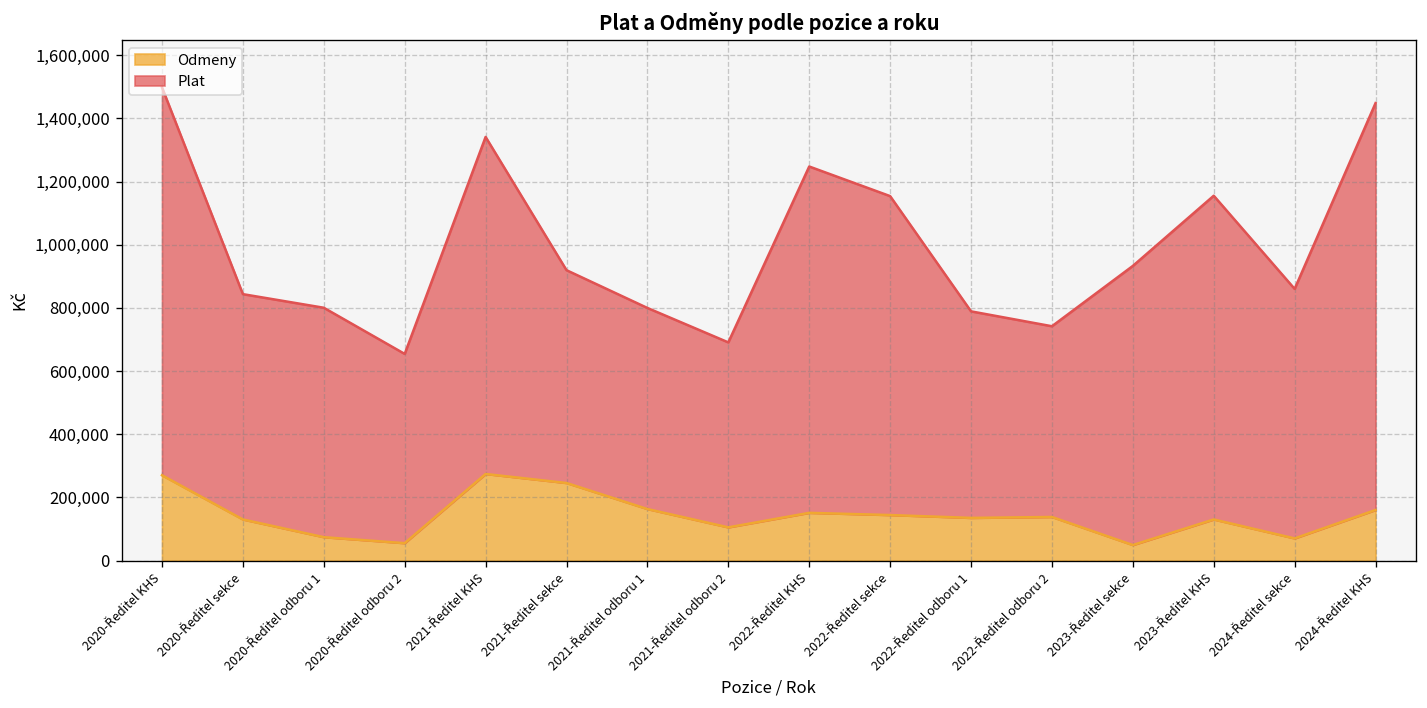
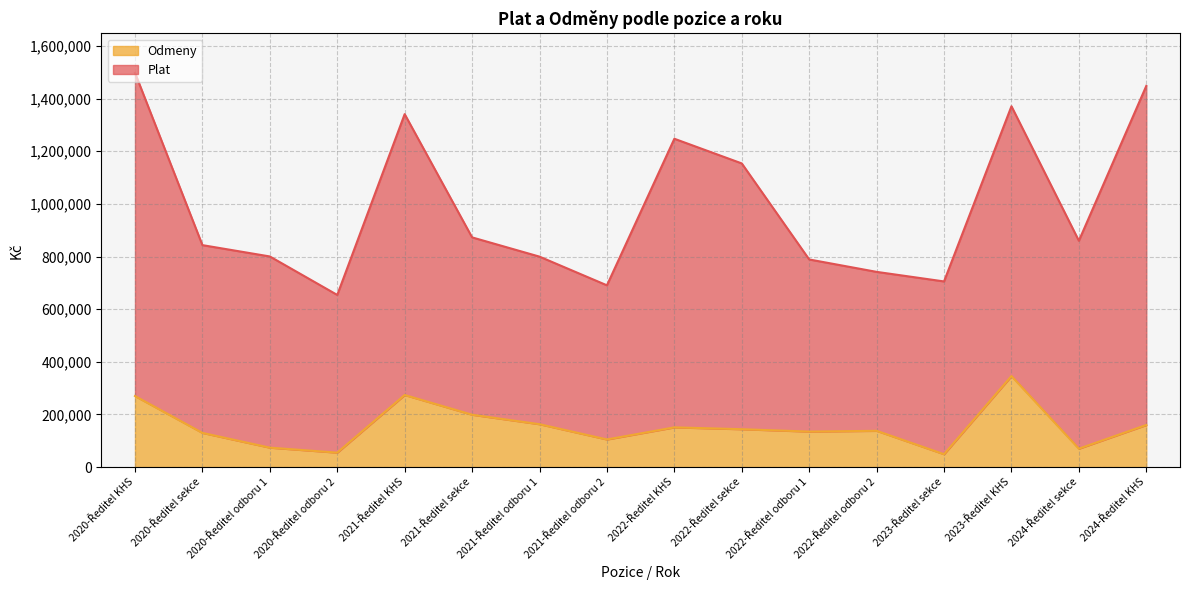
Odmeny, 2021-Ředitel sekce: 250,000 -> 200,000
Plat, 2023-Ředitel sekce: 880,000 -> 660,000
Odmeny, 2023-Ředitel KHS: 130,000 -> 350,000
